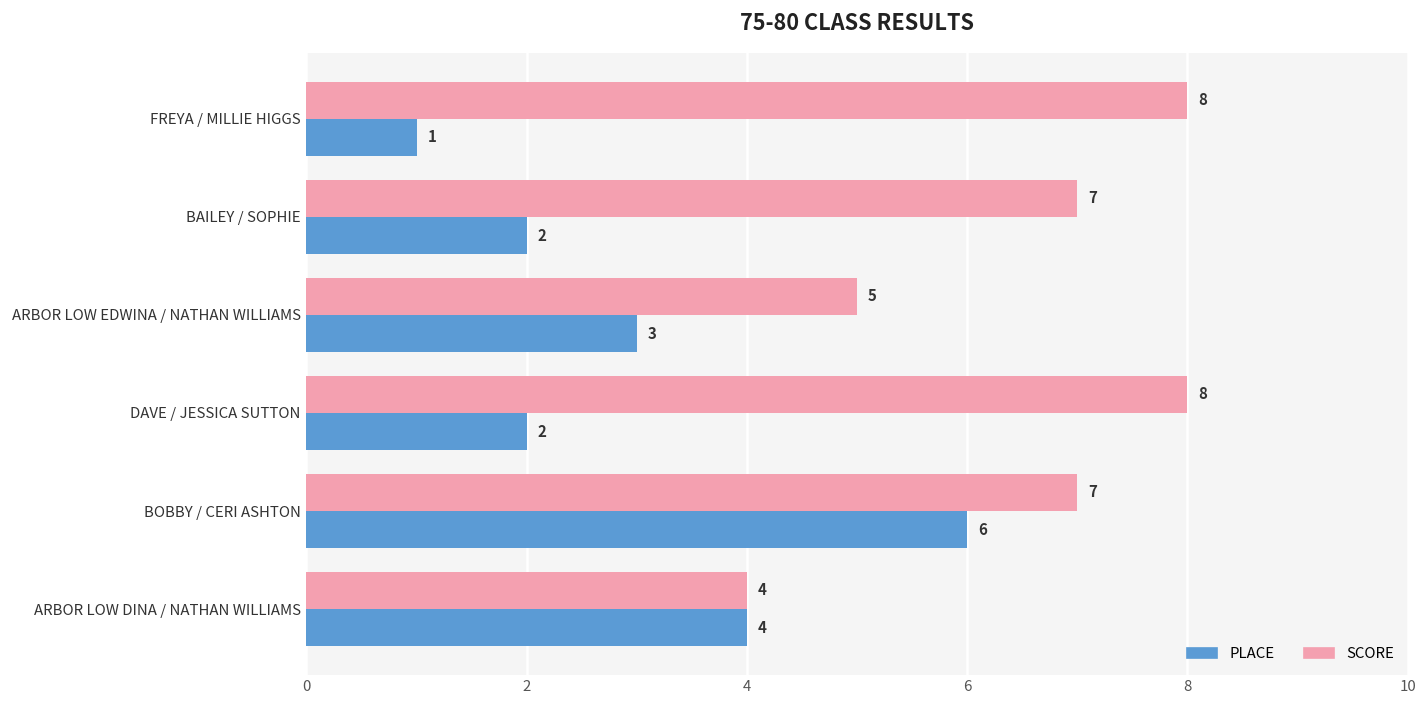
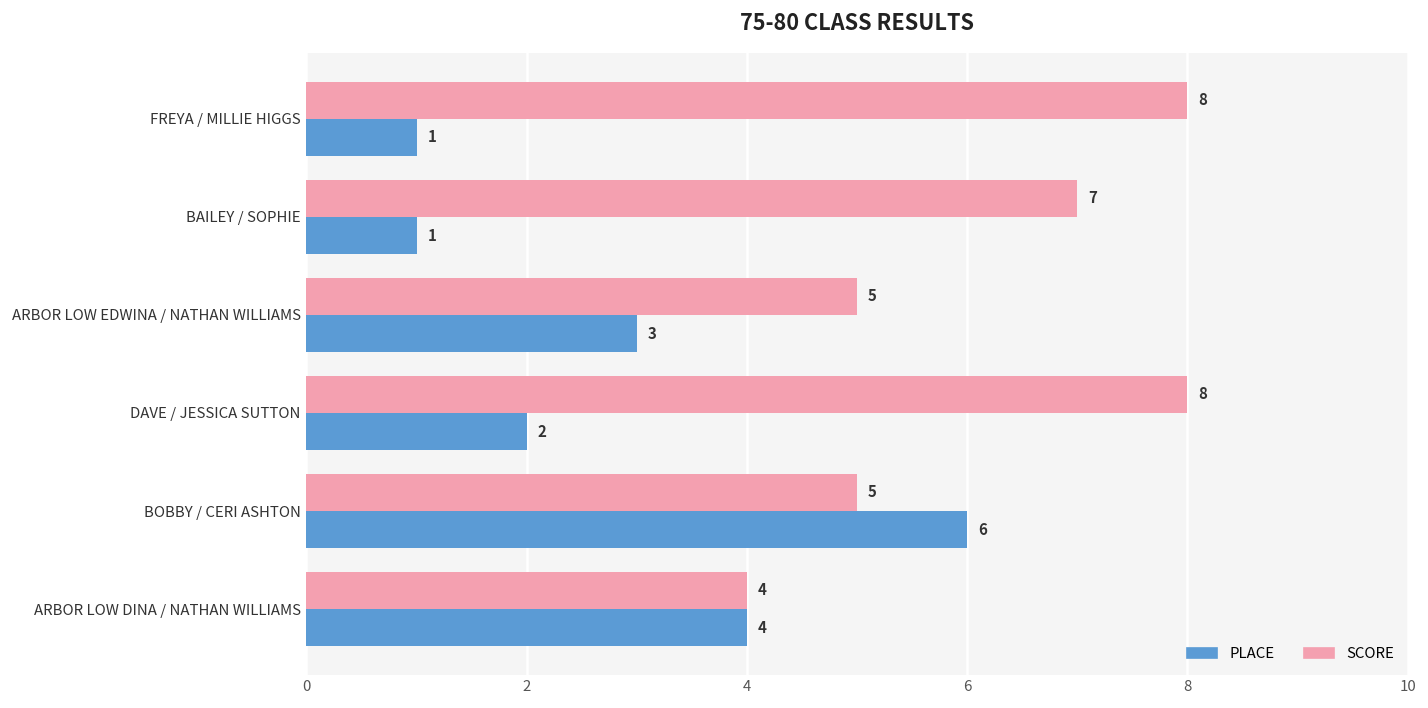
PLACE, BAILEY / SOPHIE: 2 -> 1
SCORE, BOBBY / CERI ASHTON: 7 -> 5
